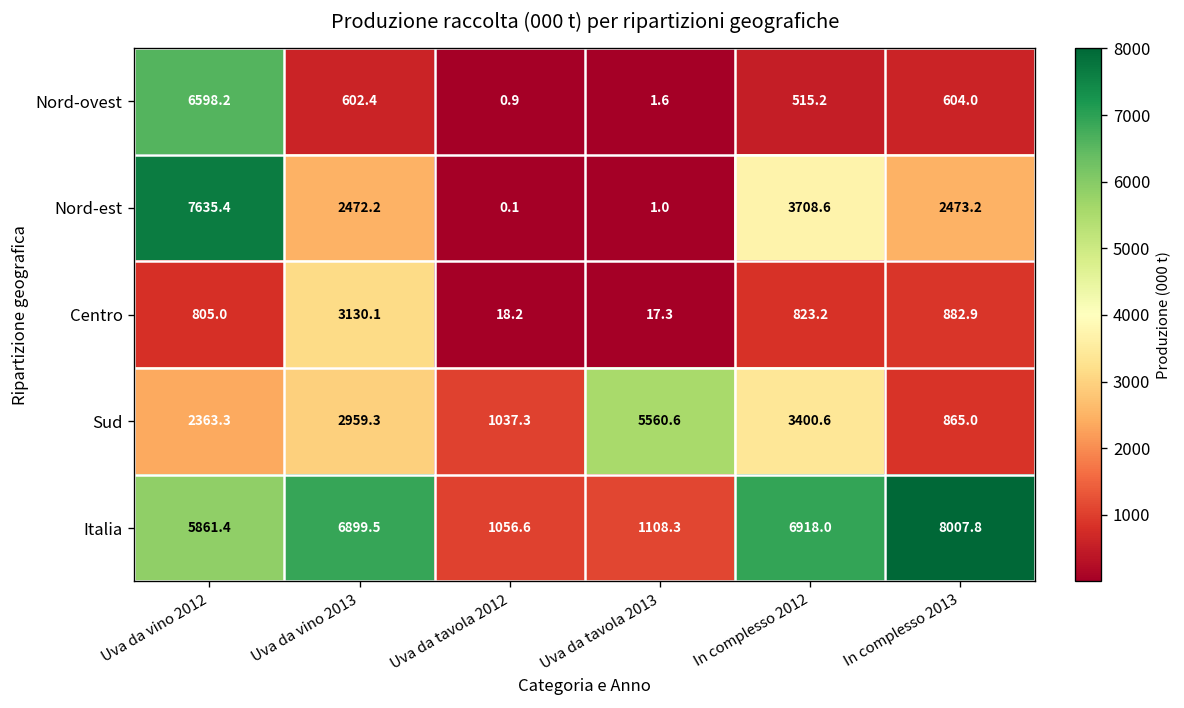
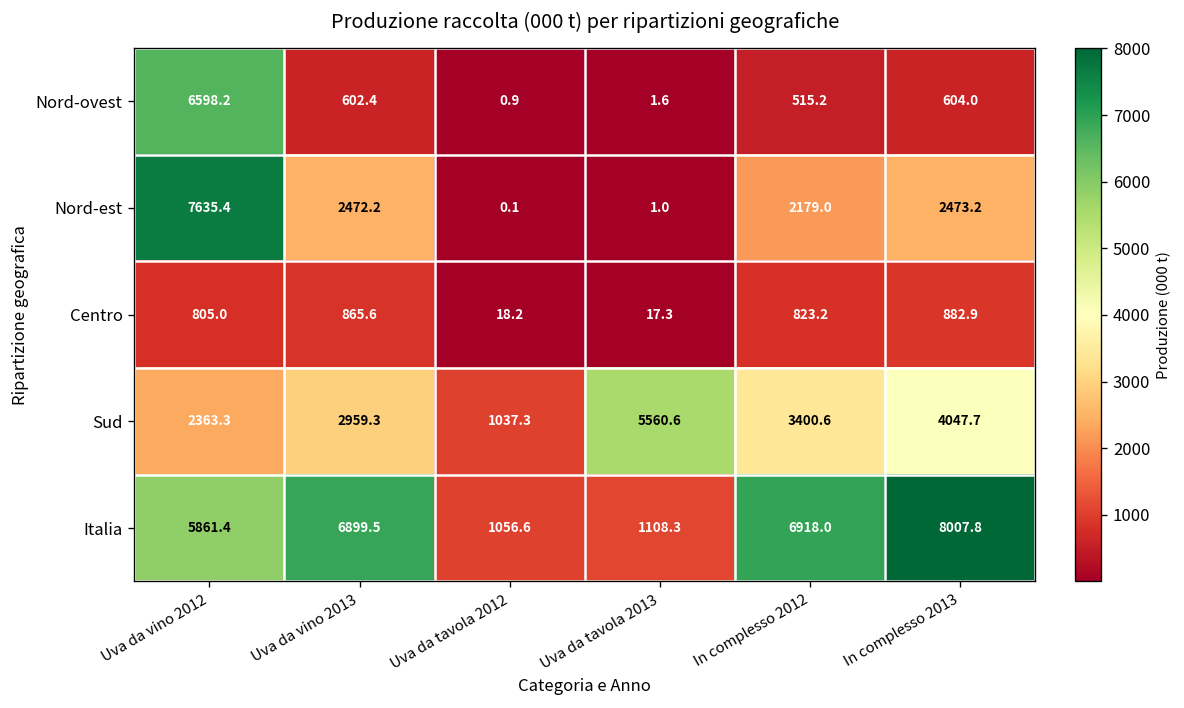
Nord-est, In complesso 2012: 3708.6 -> 2179.0
Centro, Uva da vino 2013: 3130.1 -> 865.6
Sud, In complesso 2013: 865.0 -> 4047.7
